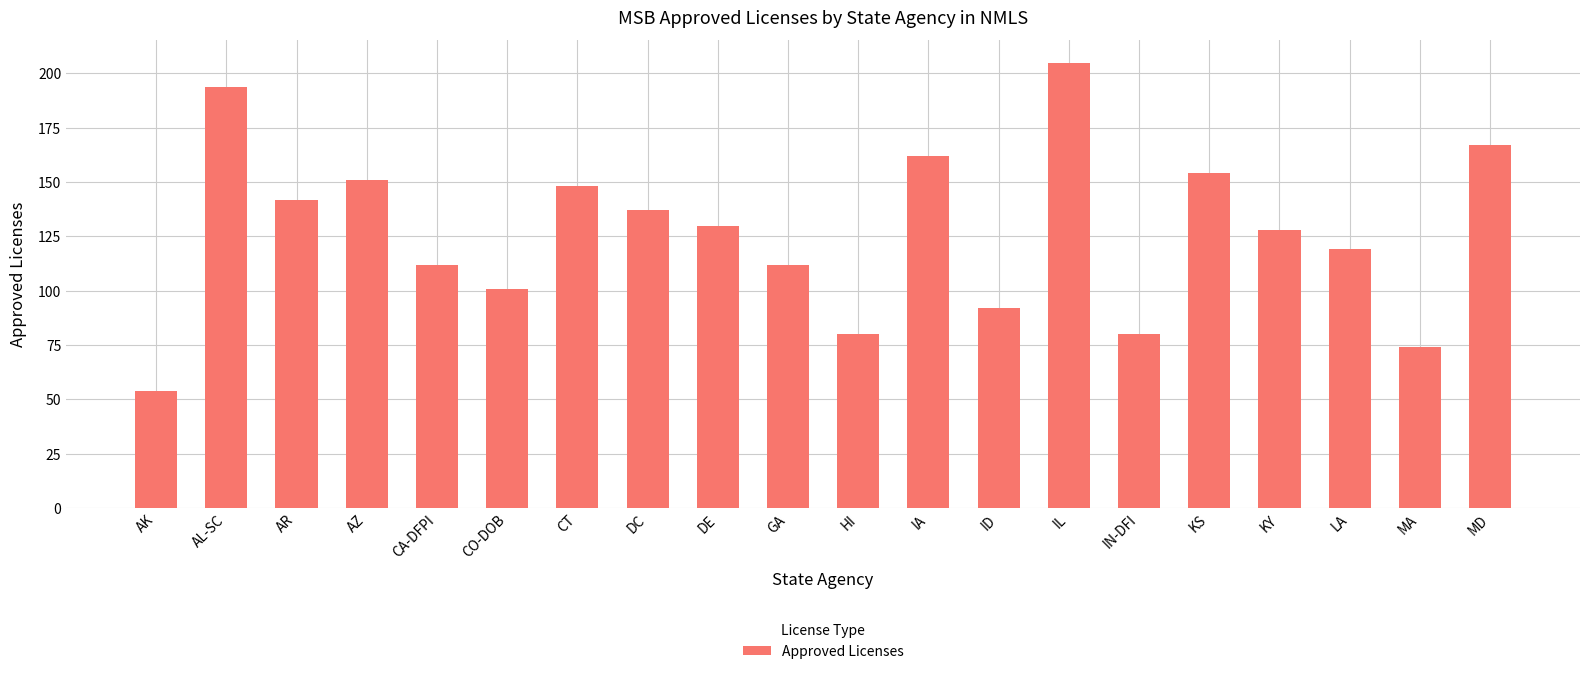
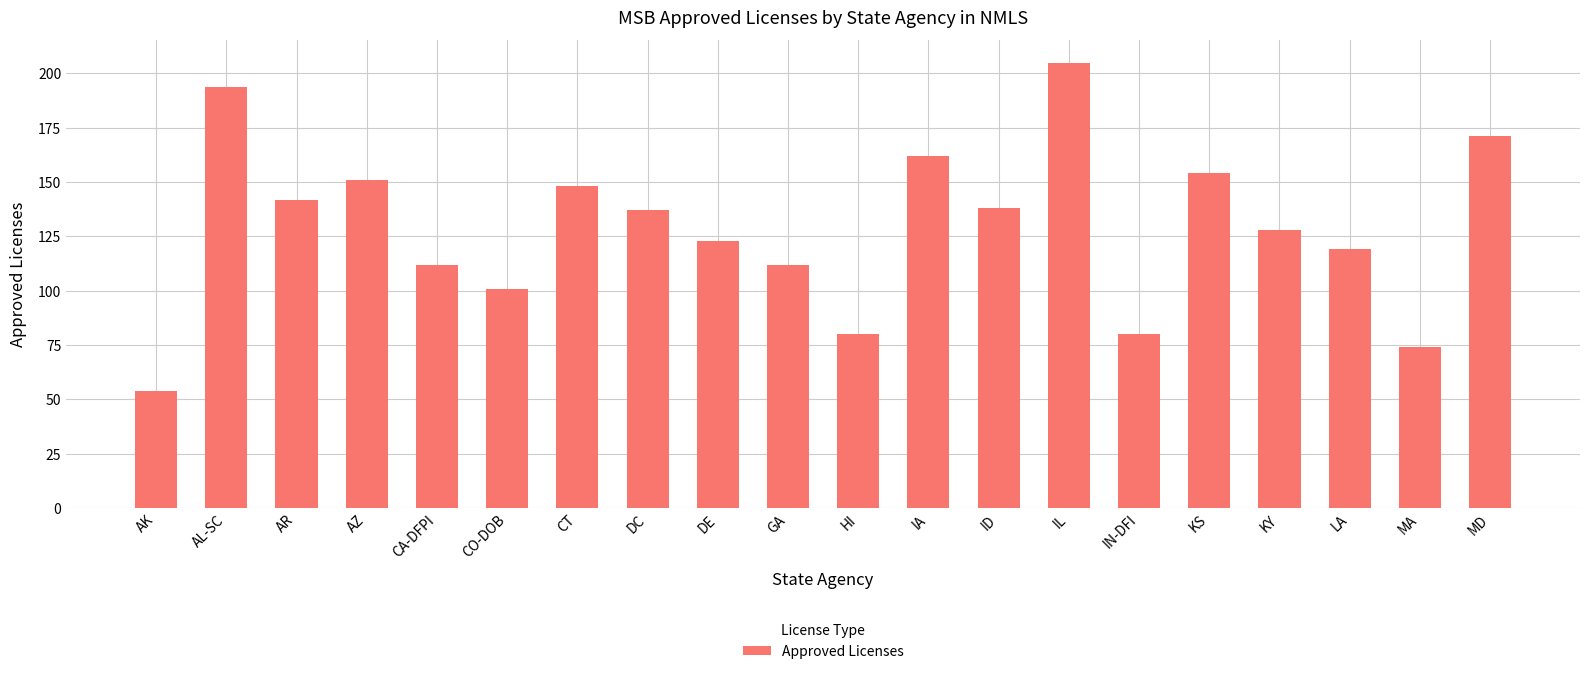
DE: 130 -> 123
ID: 92 -> 138
MD: 167 -> 171
